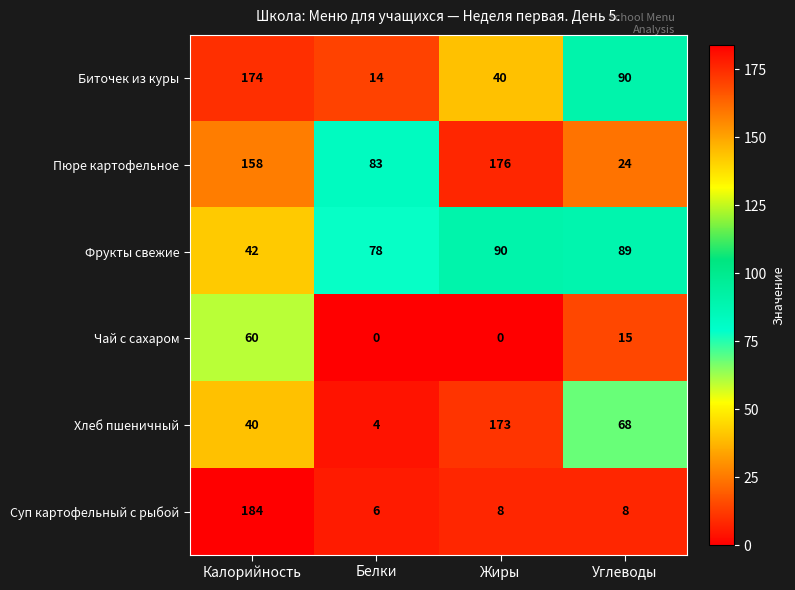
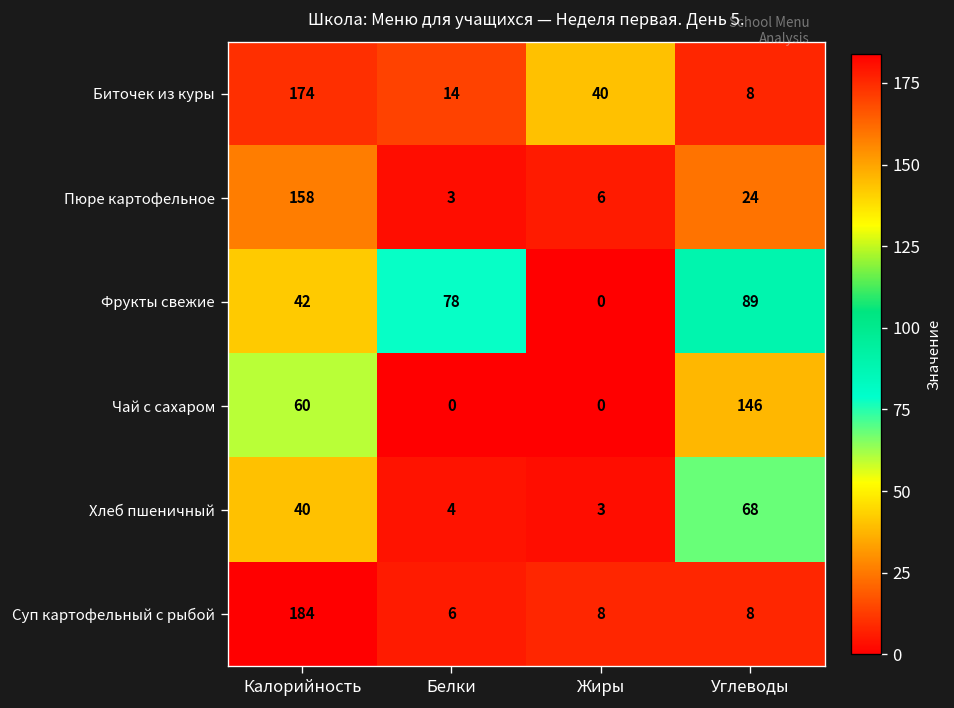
Биточек из куры, Углеводы: 90 -> 8
Пюре картофельное, Белки: 83 -> 3
Пюре картофельное, Жиры: 176 -> 6
Фрукты свежие, Жиры: 90 -> 0
Чай с сахаром, Углеводы: 15 -> 146
Хлеб пшеничный, Жиры: 173 -> 3
